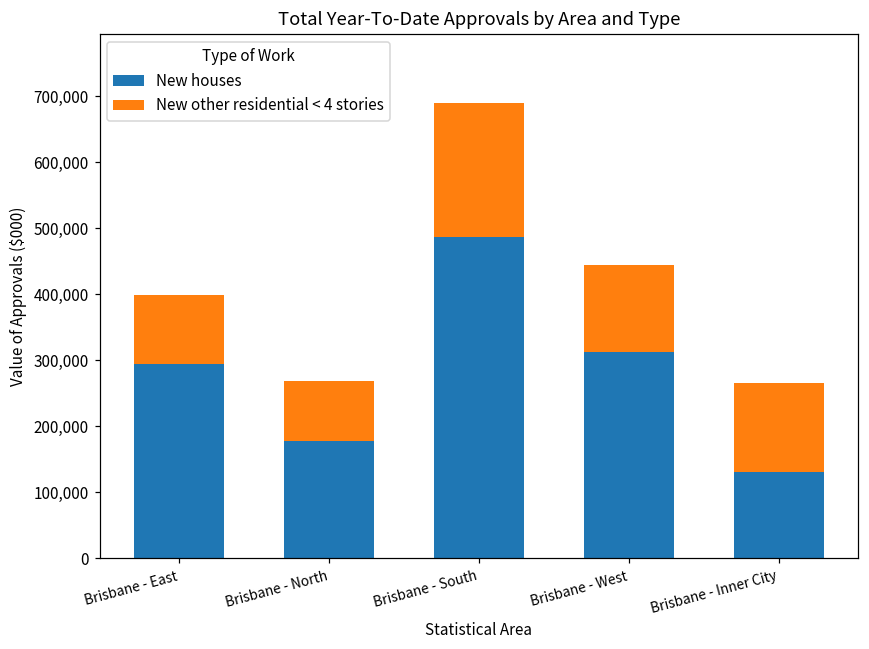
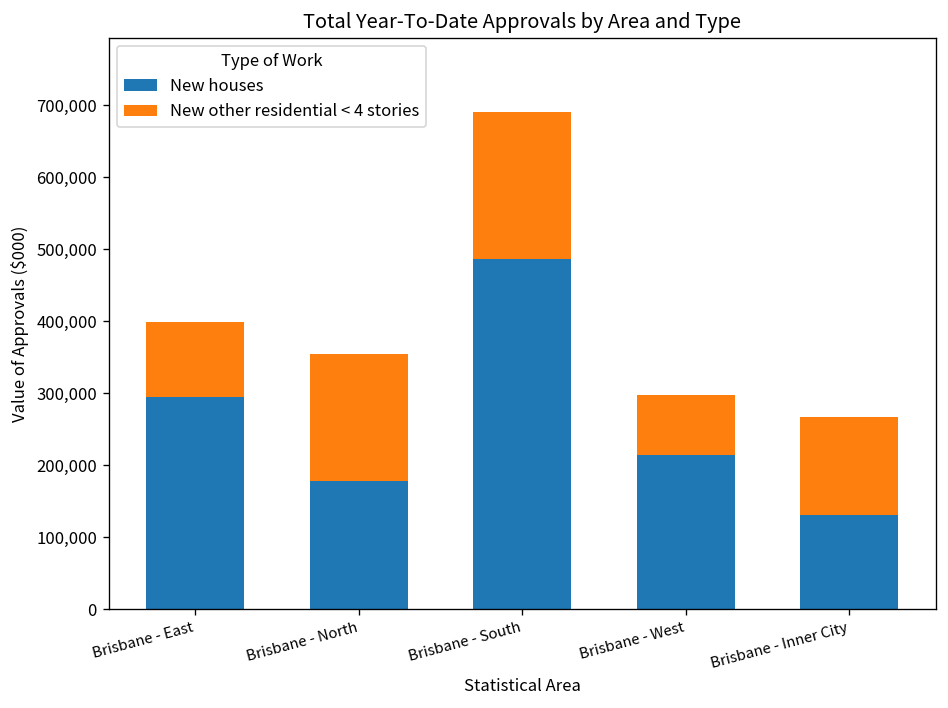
New other residential < 4 stories, Brisbane - North: 90,000 -> 180,000
New houses, Brisbane - West: 310,000 -> 210,000
New other residential < 4 stories, Brisbane - West: 130,000 -> 80,000
